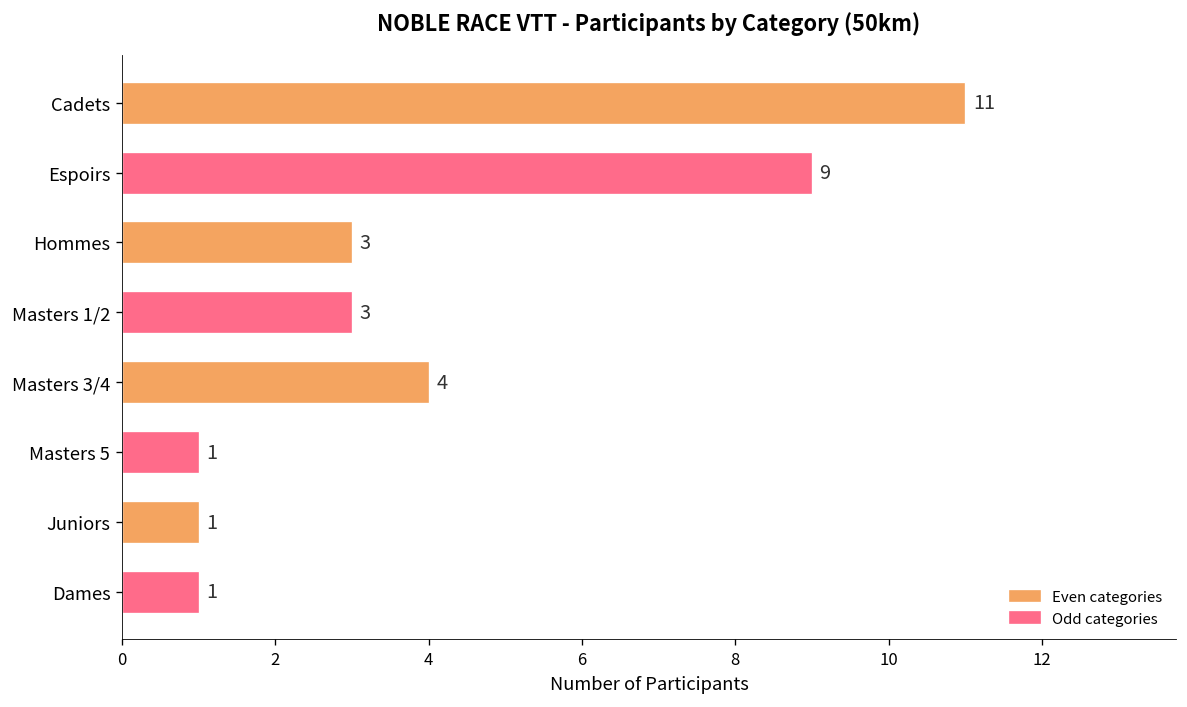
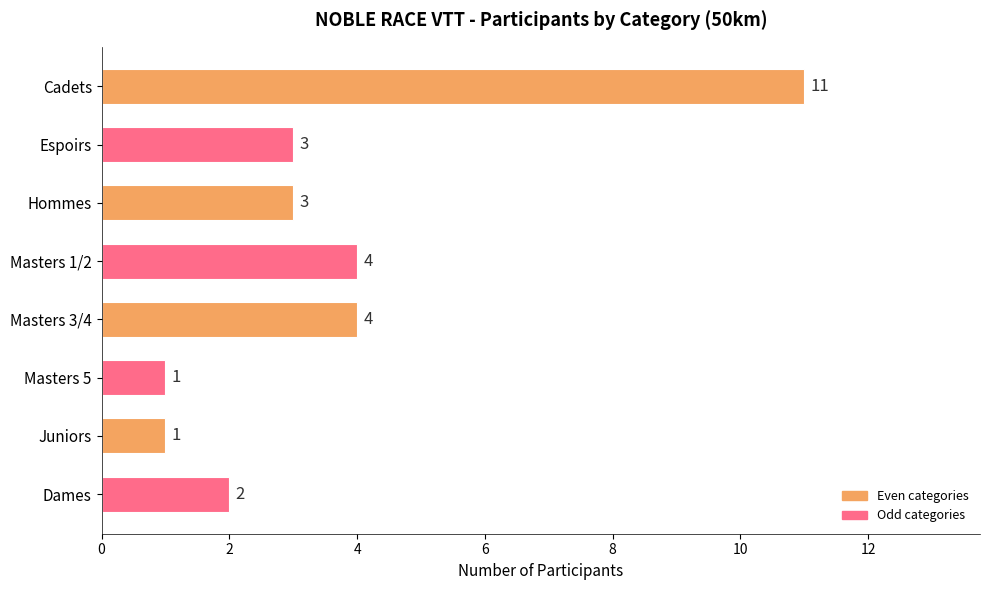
Espoirs: 9 -> 3
Masters 1/2: 3 -> 4
Dames: 1 -> 2
